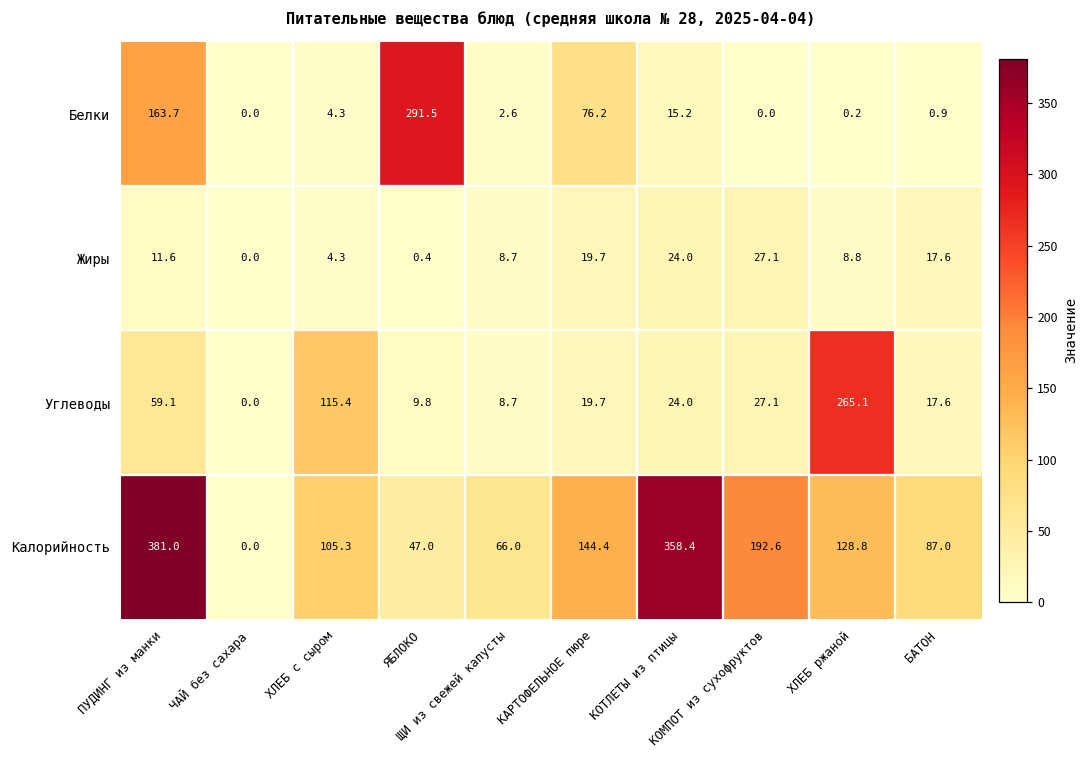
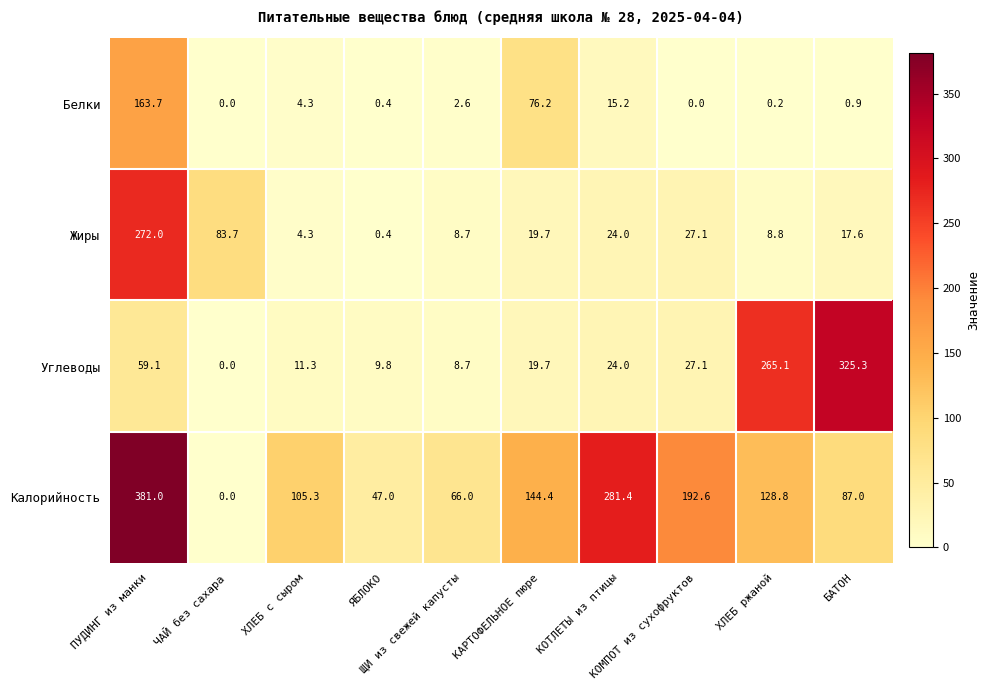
Белки, ЯБЛОКО: 291.5 -> 0.4
Жиры, ПУДИНГ из манки: 11.6 -> 272.0
Жиры, ЧАЙ без сахара: 0.0 -> 83.7
Углеводы, ХЛЕБ с сыром: 115.4 -> 11.3
Углеводы, БАТОН: 17.6 -> 325.3
Калорийность, КОТЛЕТЫ из птицы: 358.4 -> 281.4
